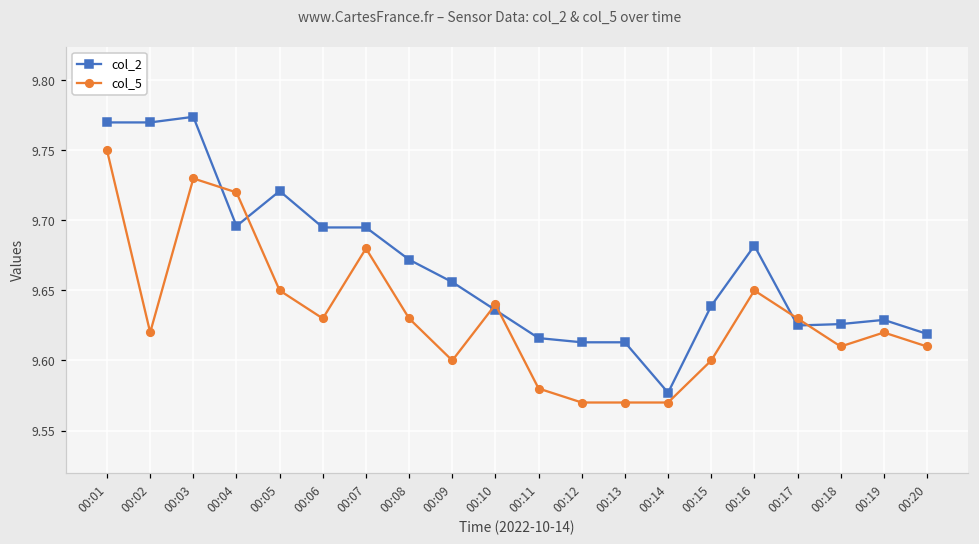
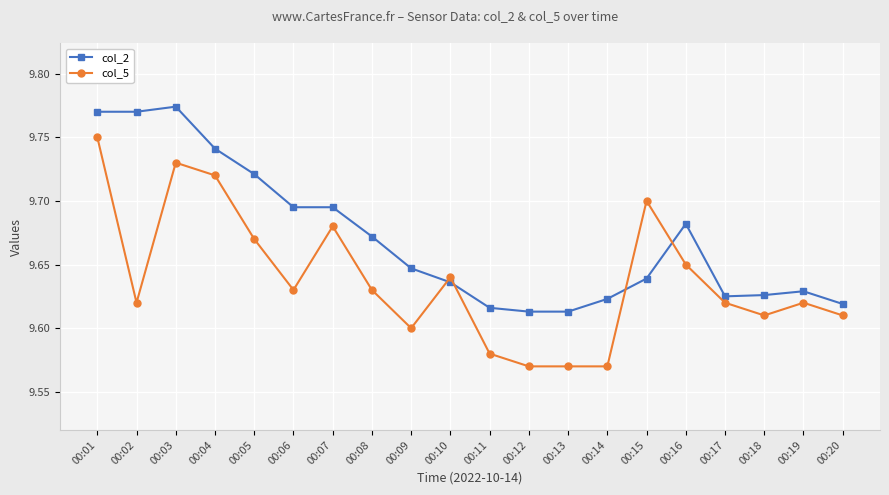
col_2, 00:04: 9.696 -> 9.741
col_5, 00:05: 9.65 -> 9.67
col_2, 00:09: 9.656 -> 9.647
col_2, 00:14: 9.577 -> 9.623
col_5, 00:15: 9.6 -> 9.7
col_5, 00:17: 9.63 -> 9.62
